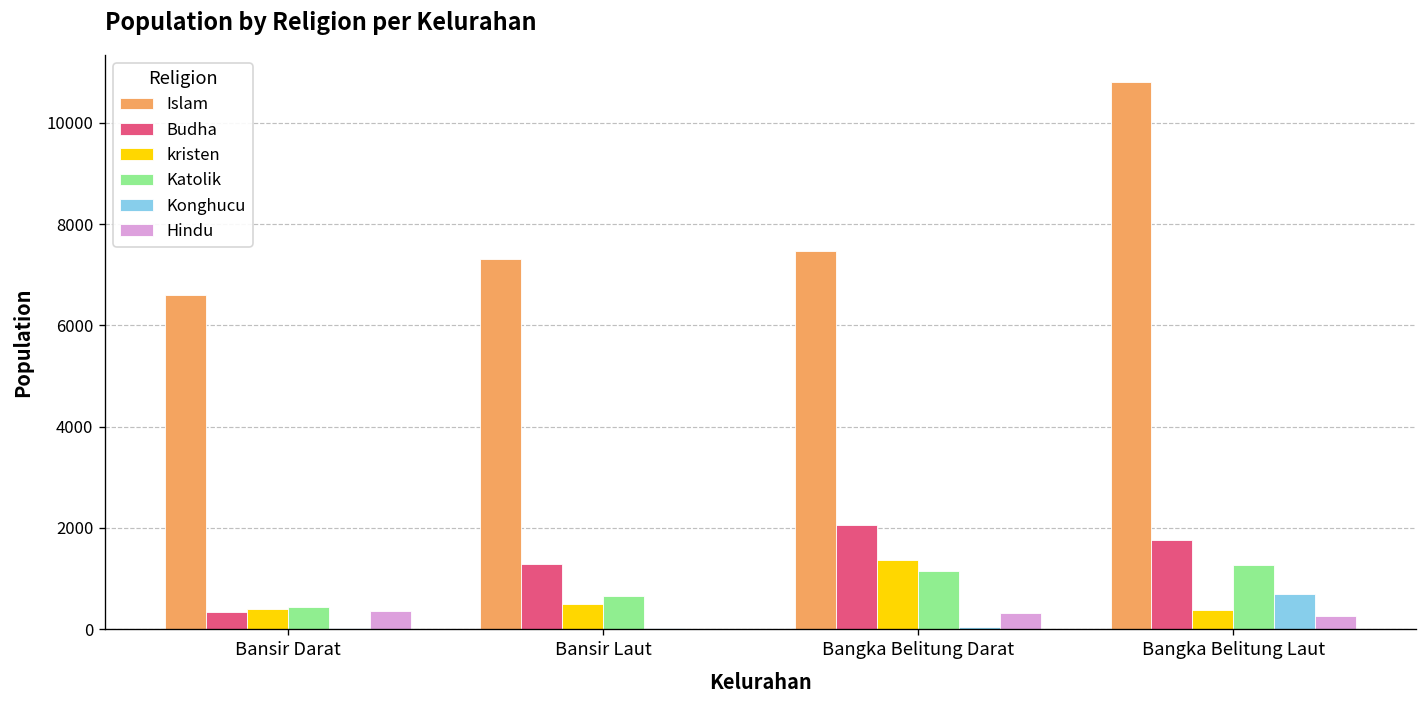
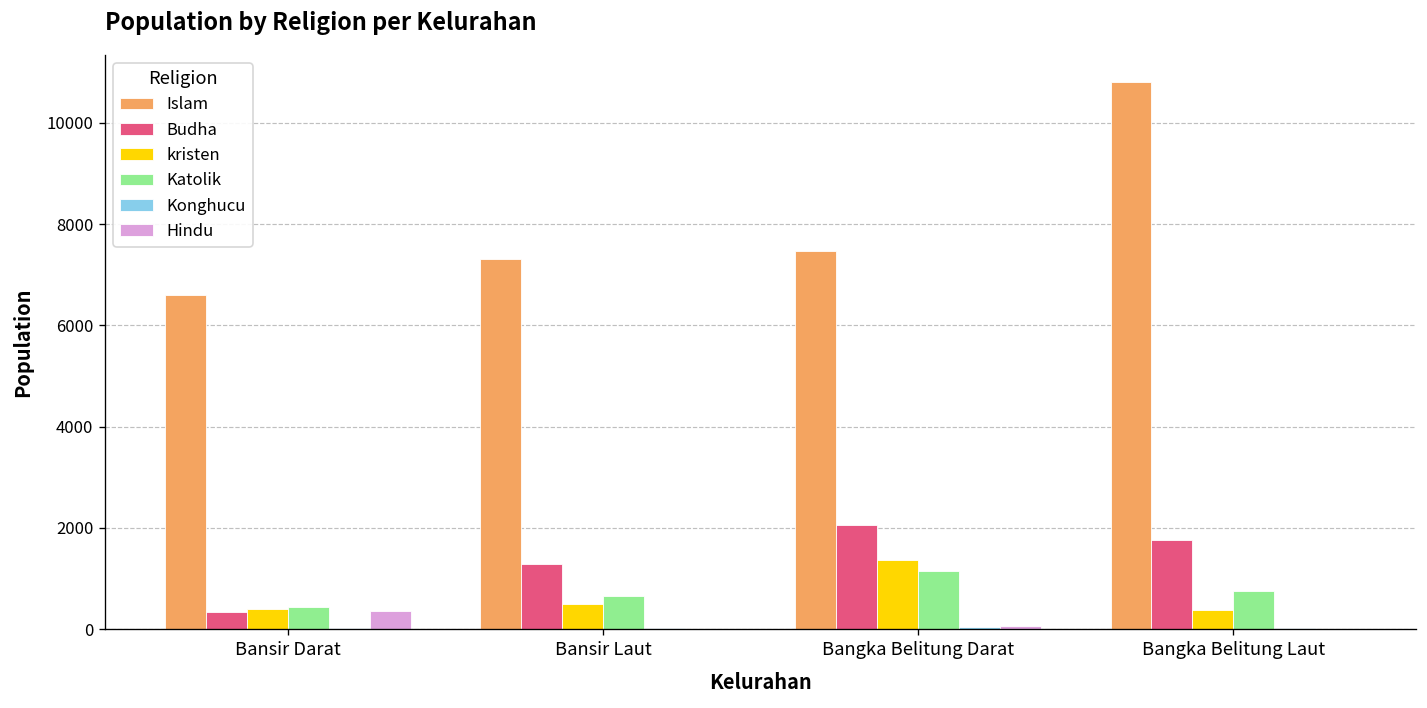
Hindu, Bangka Belitung Darat: 300 -> 100
Katolik, Bangka Belitung Laut: 1300 -> 800
Konghucu, Bangka Belitung Laut: 700 -> 0
Hindu, Bangka Belitung Laut: 300 -> 0
